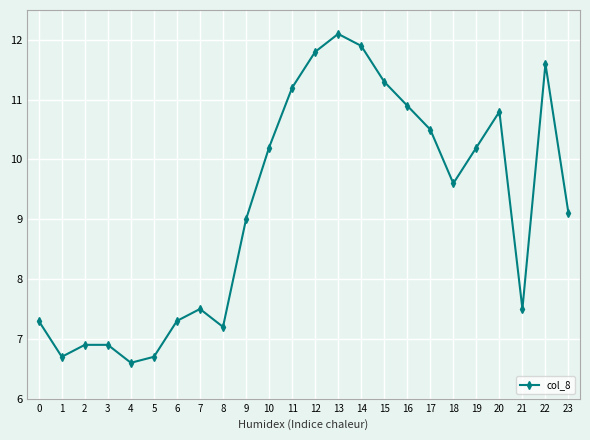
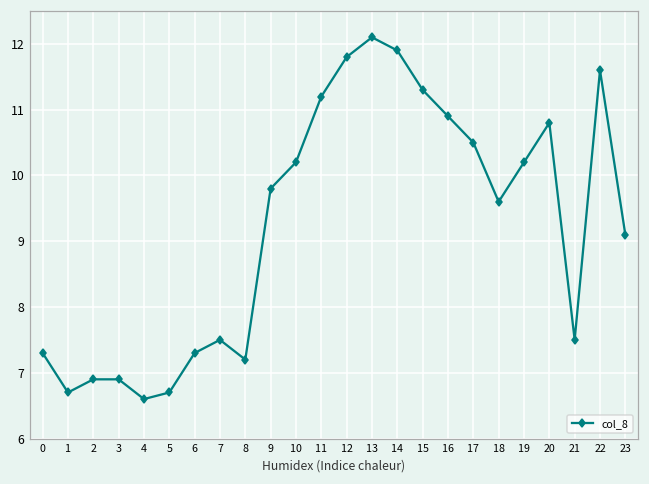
9: 9.0 -> 9.8
